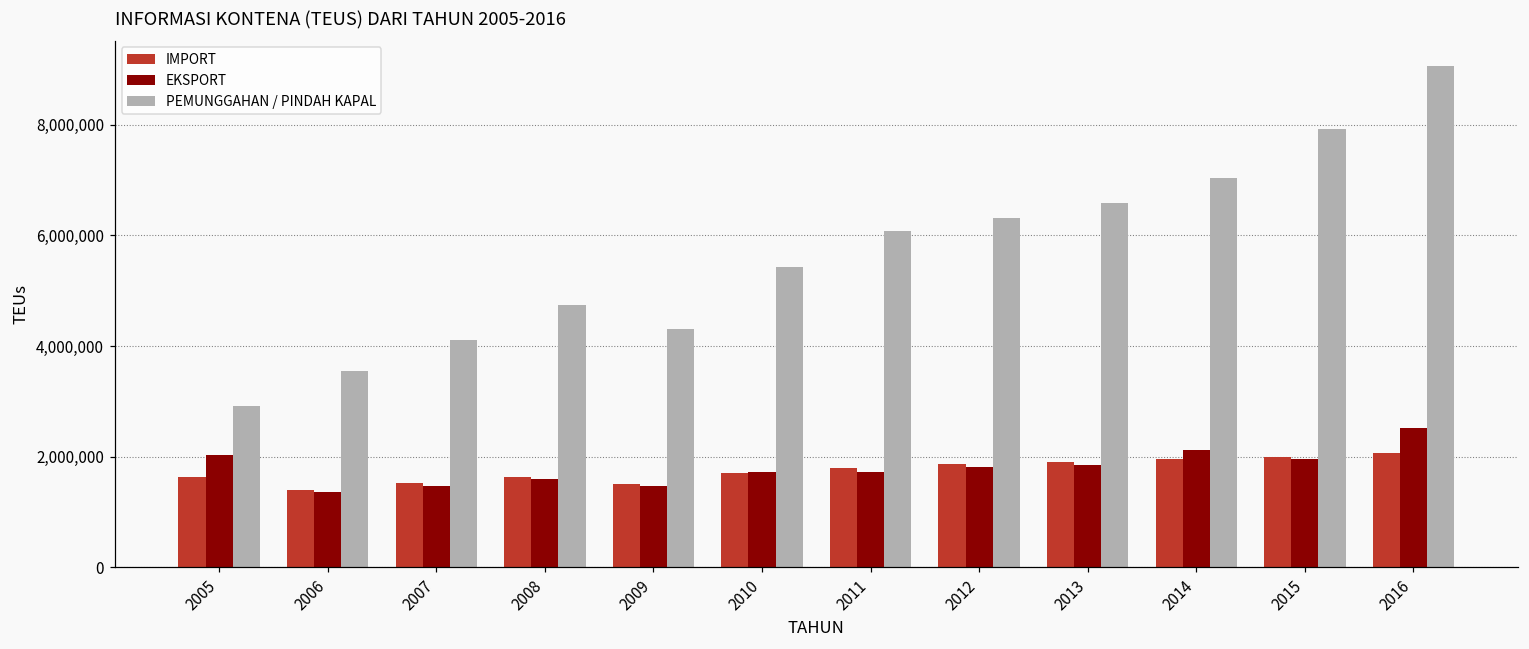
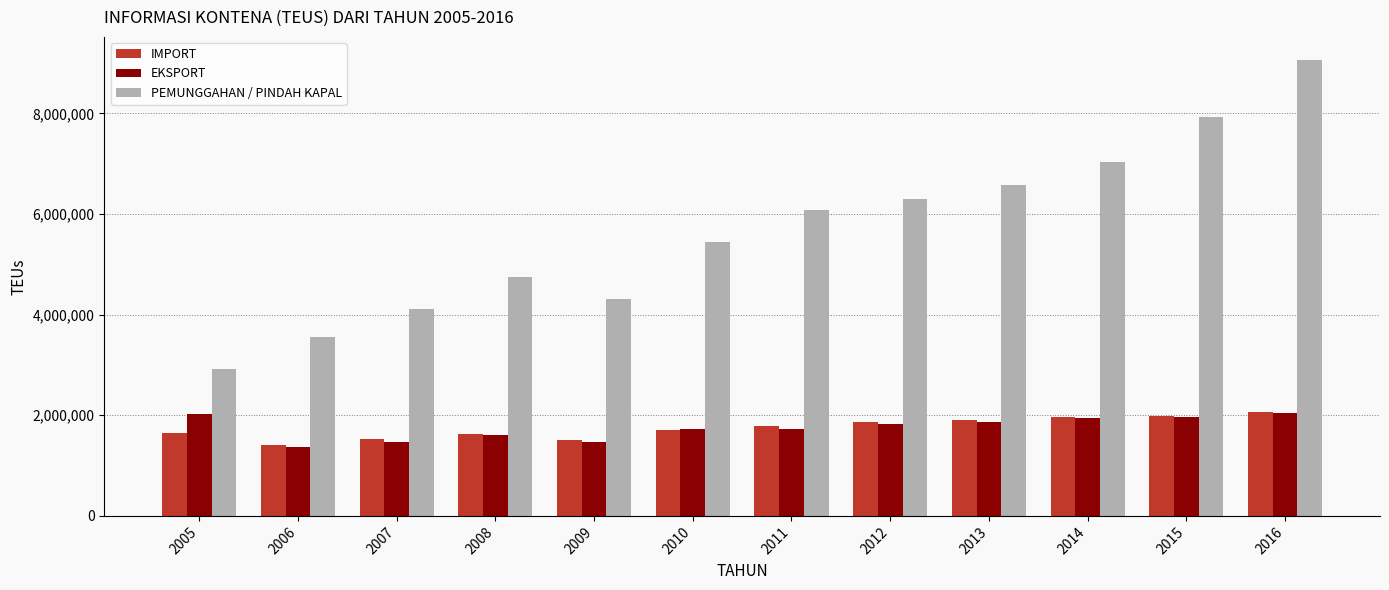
EKSPORT, 2014: 2,100,000 -> 1,900,000
EKSPORT, 2016: 2,500,000 -> 2,000,000
